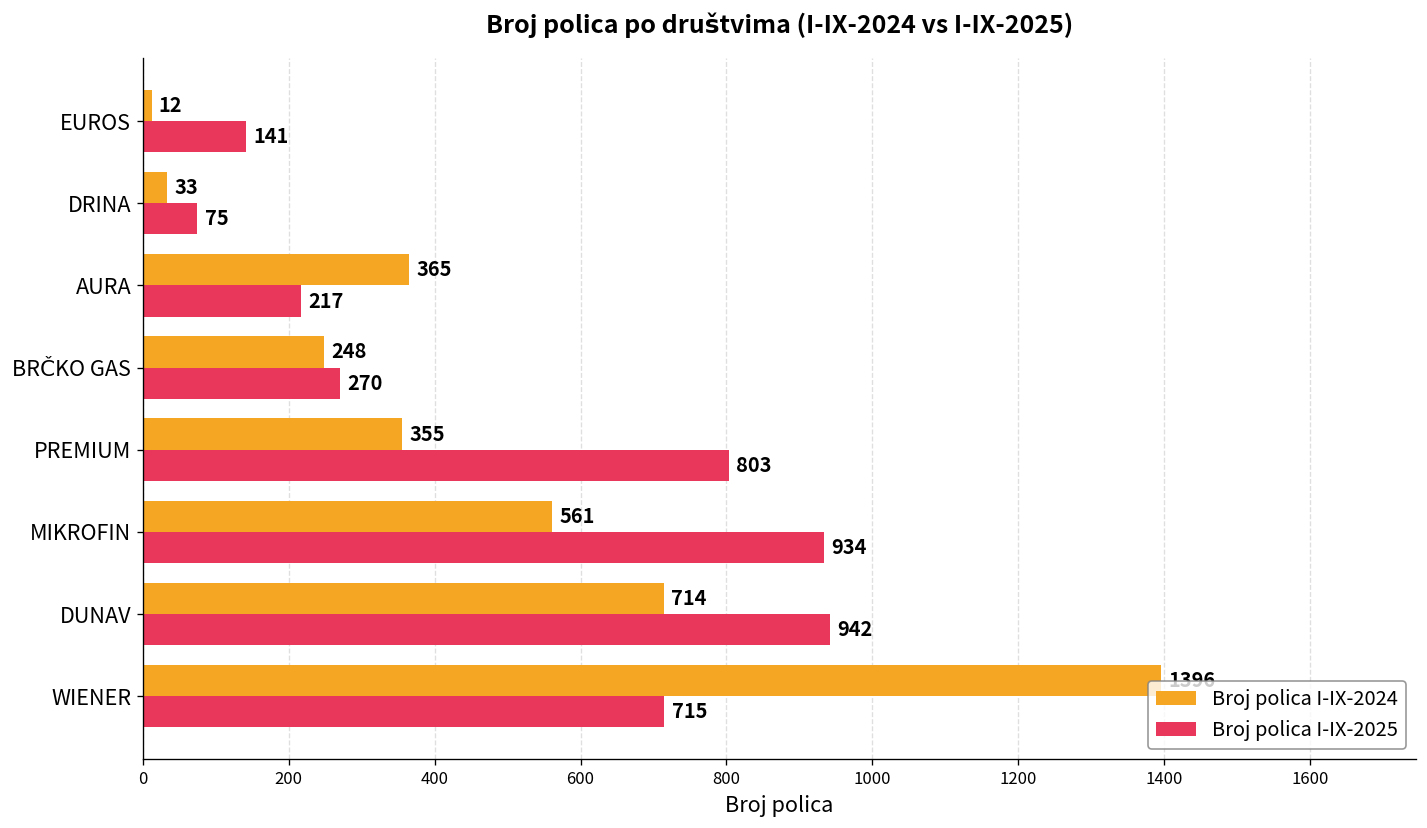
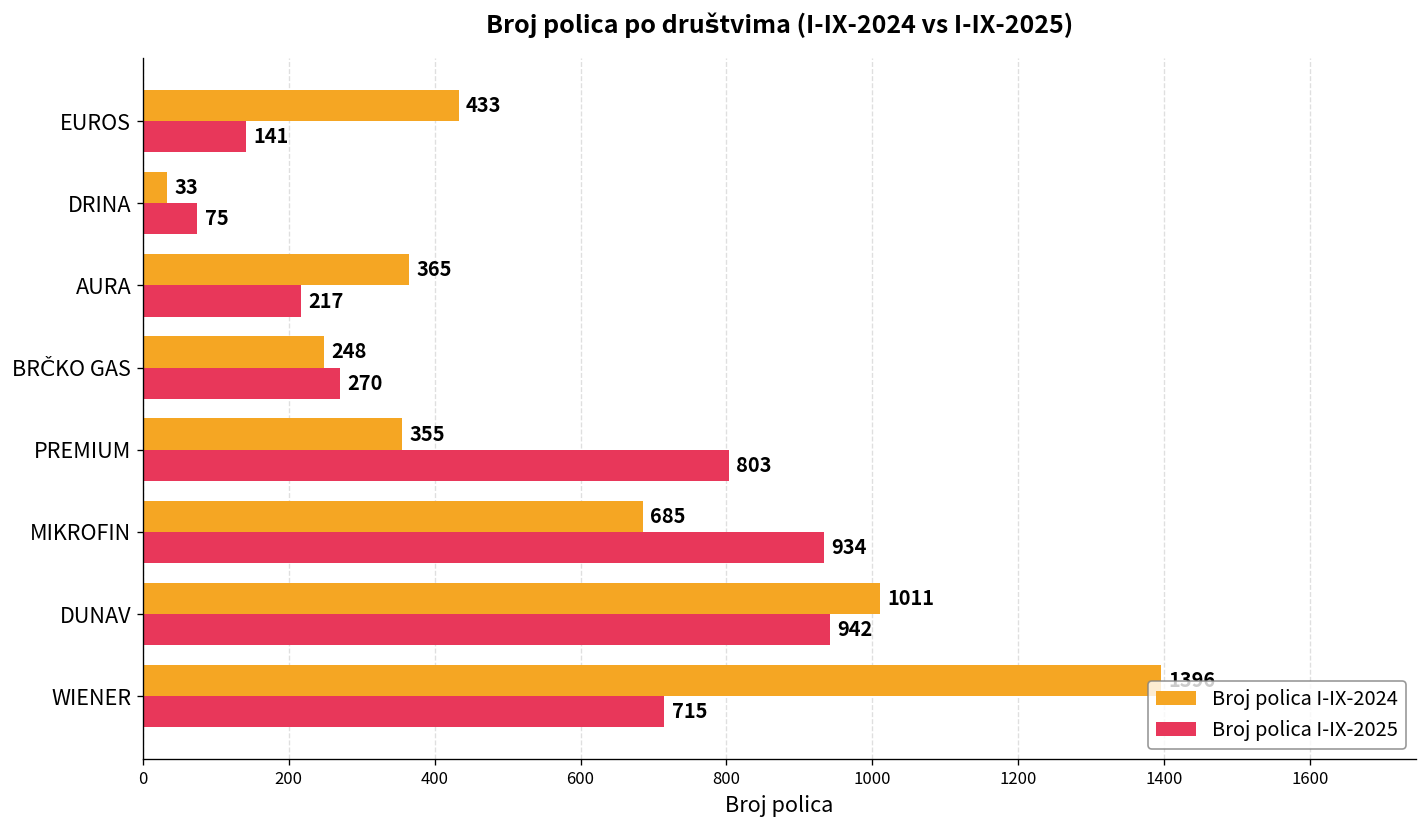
Broj polica I-IX-2024, EUROS: 12 -> 433
Broj polica I-IX-2024, MIKROFIN: 561 -> 685
Broj polica I-IX-2024, DUNAV: 714 -> 1011
